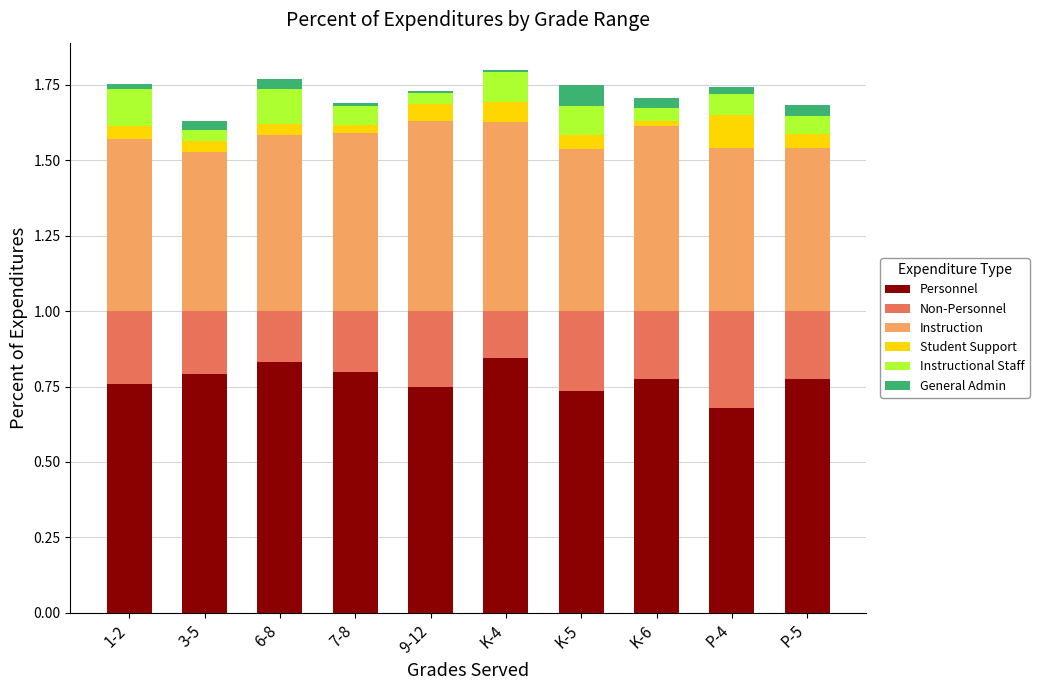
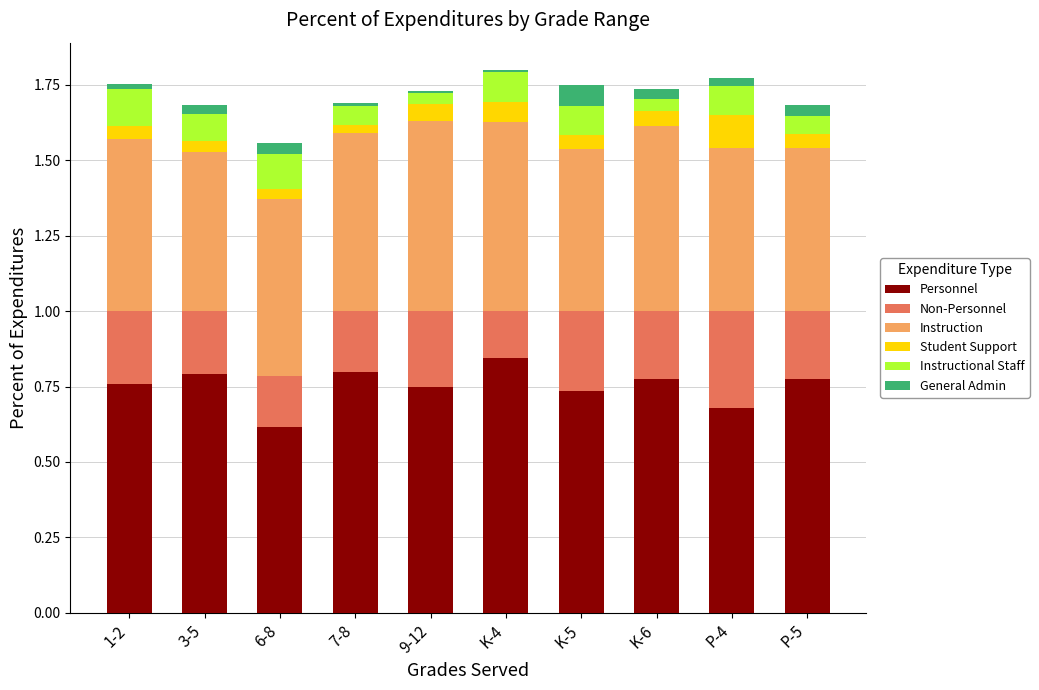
Instructional Staff, 3-5: 0.04 -> 0.09
Personnel, 6-8: 0.83 -> 0.62
Student Support, K-6: 0.02 -> 0.05
Instructional Staff, P-4: 0.07 -> 0.10
